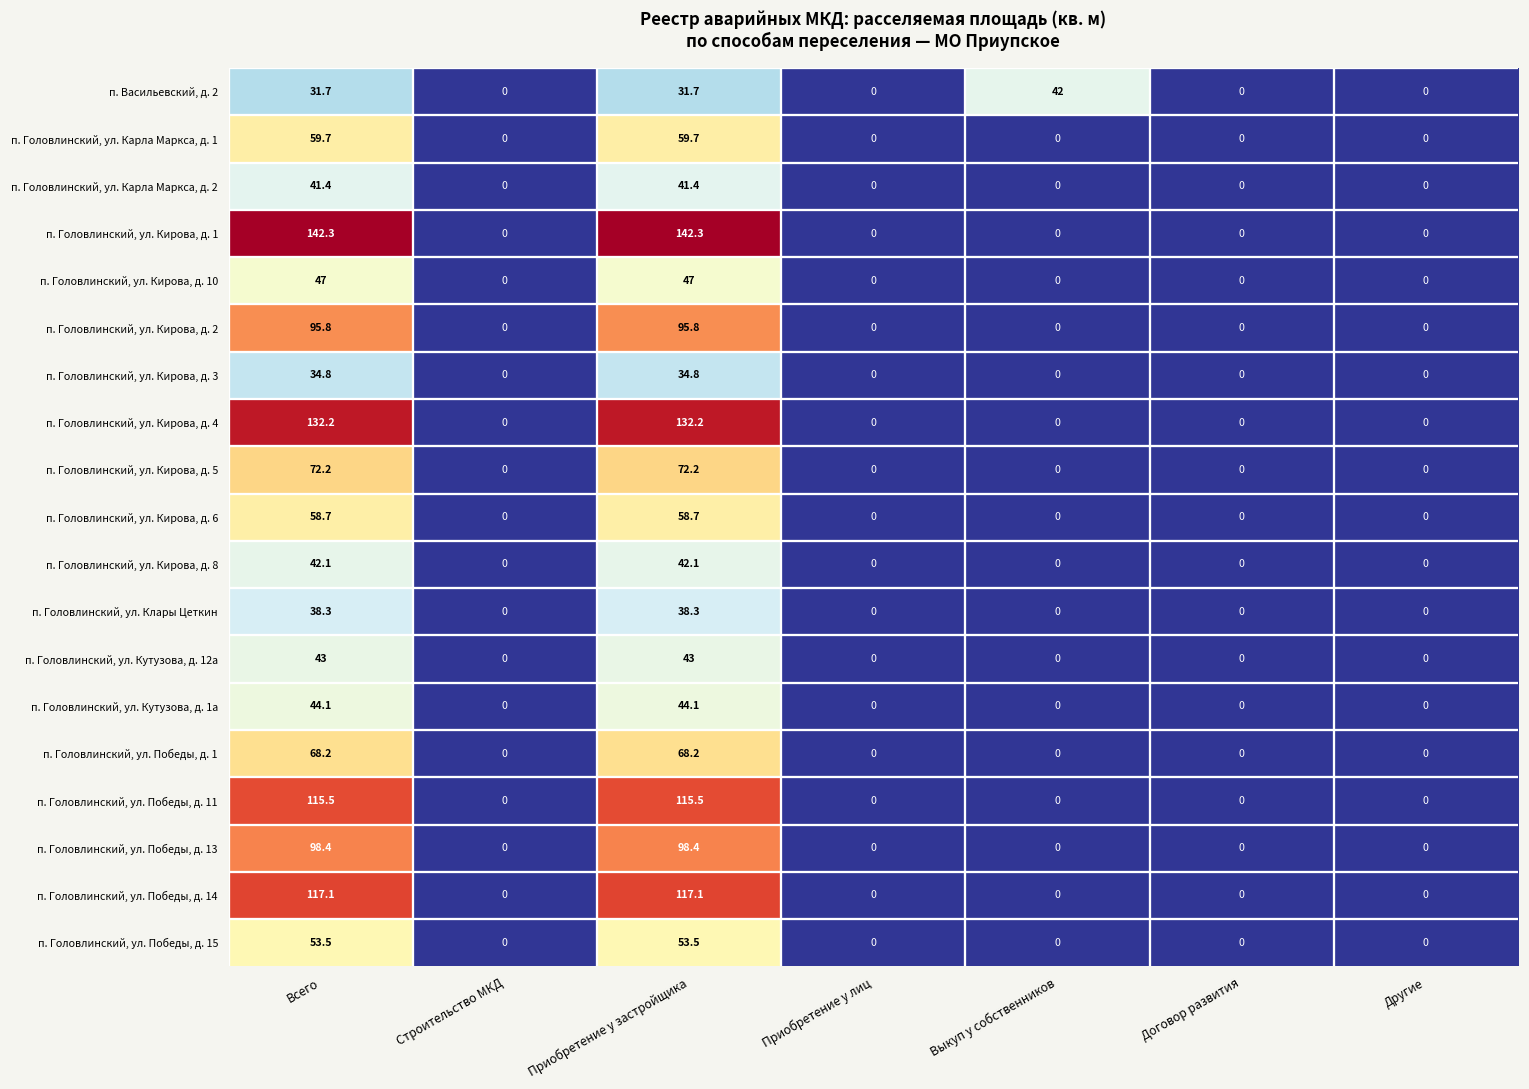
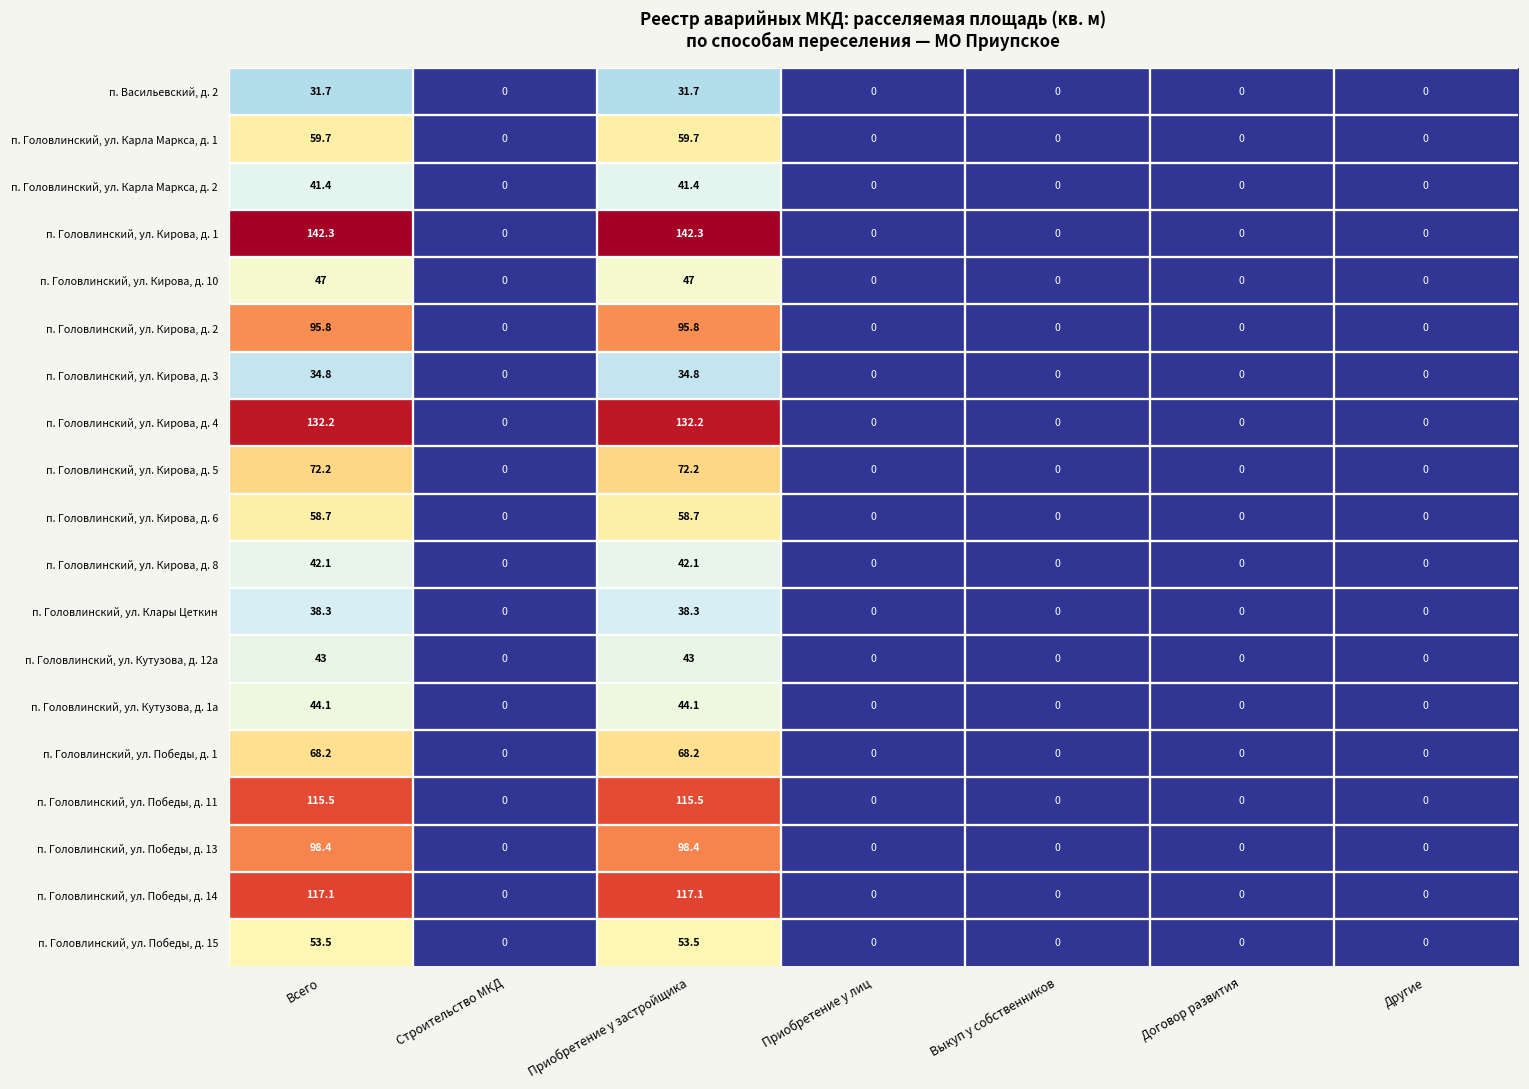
п. Васильевский, д. 2, Выкуп у собственников: 42 -> 0
